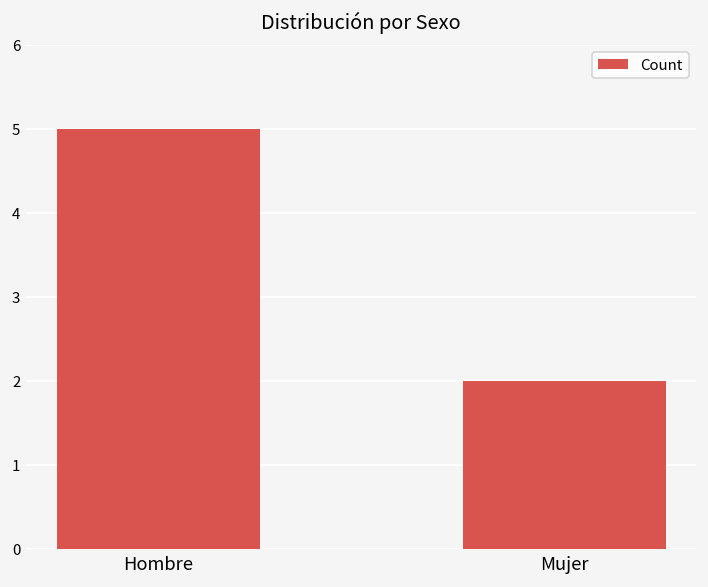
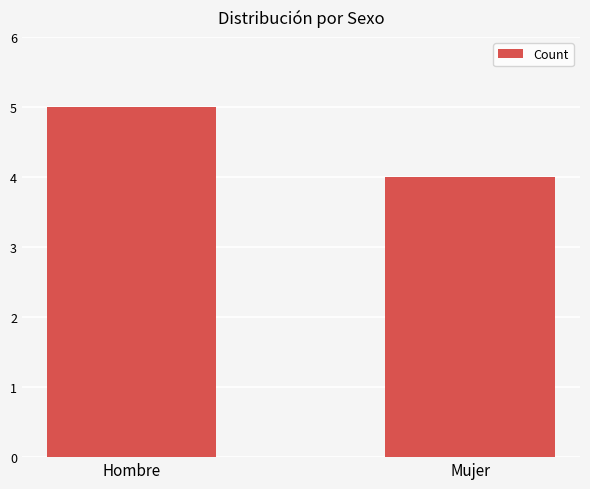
Mujer: 2 -> 4
